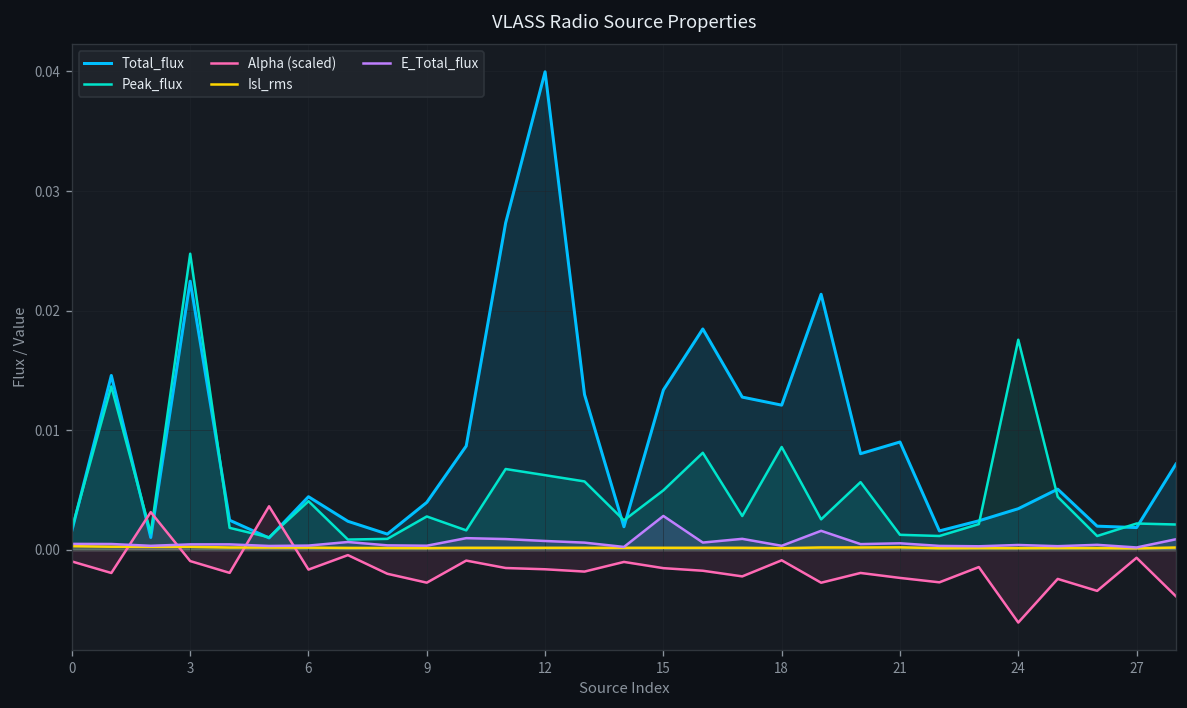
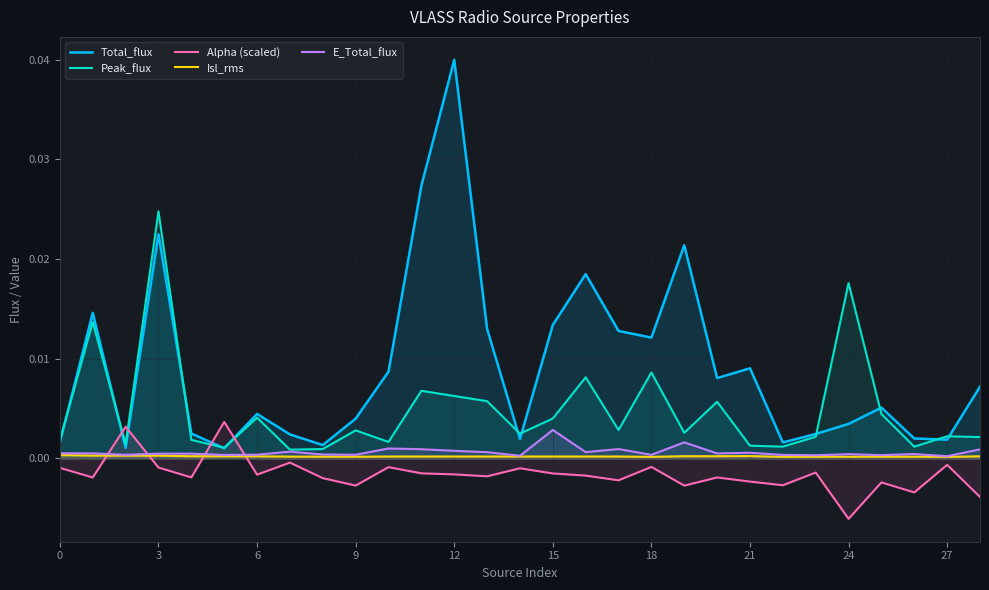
Peak_flux, 15: 0.005 -> 0.004
